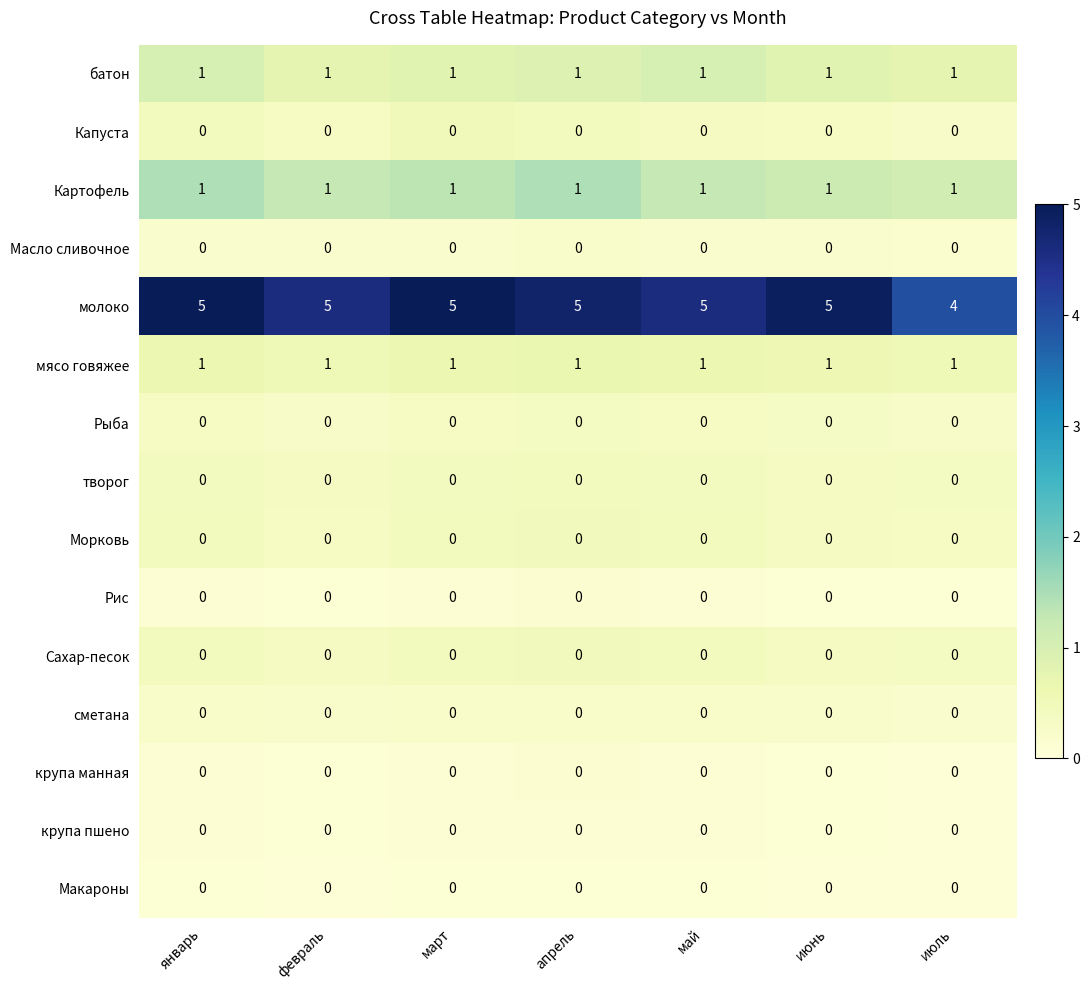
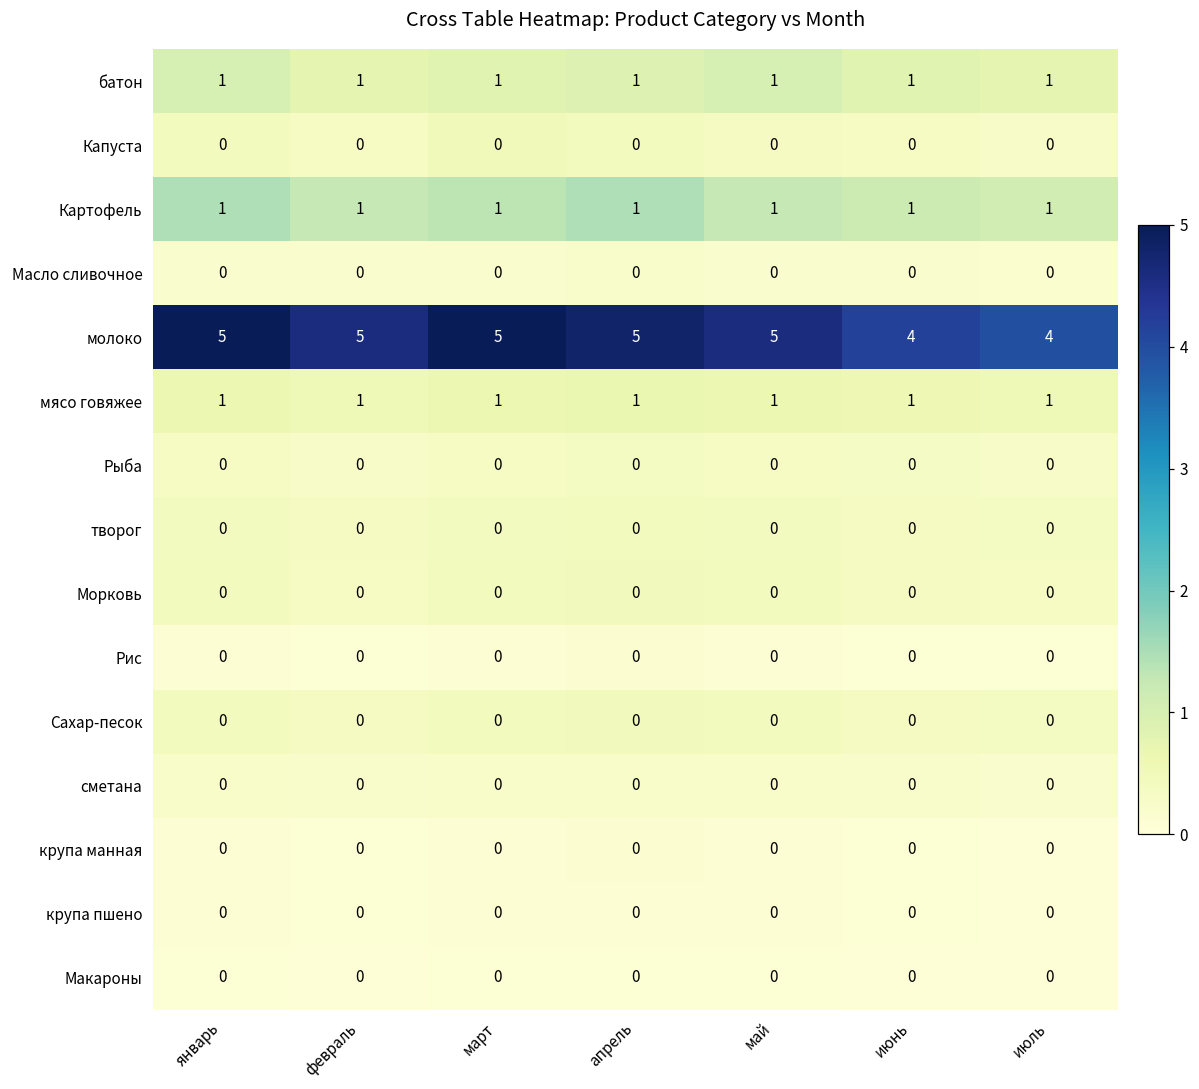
молоко, июнь: 5 -> 4
